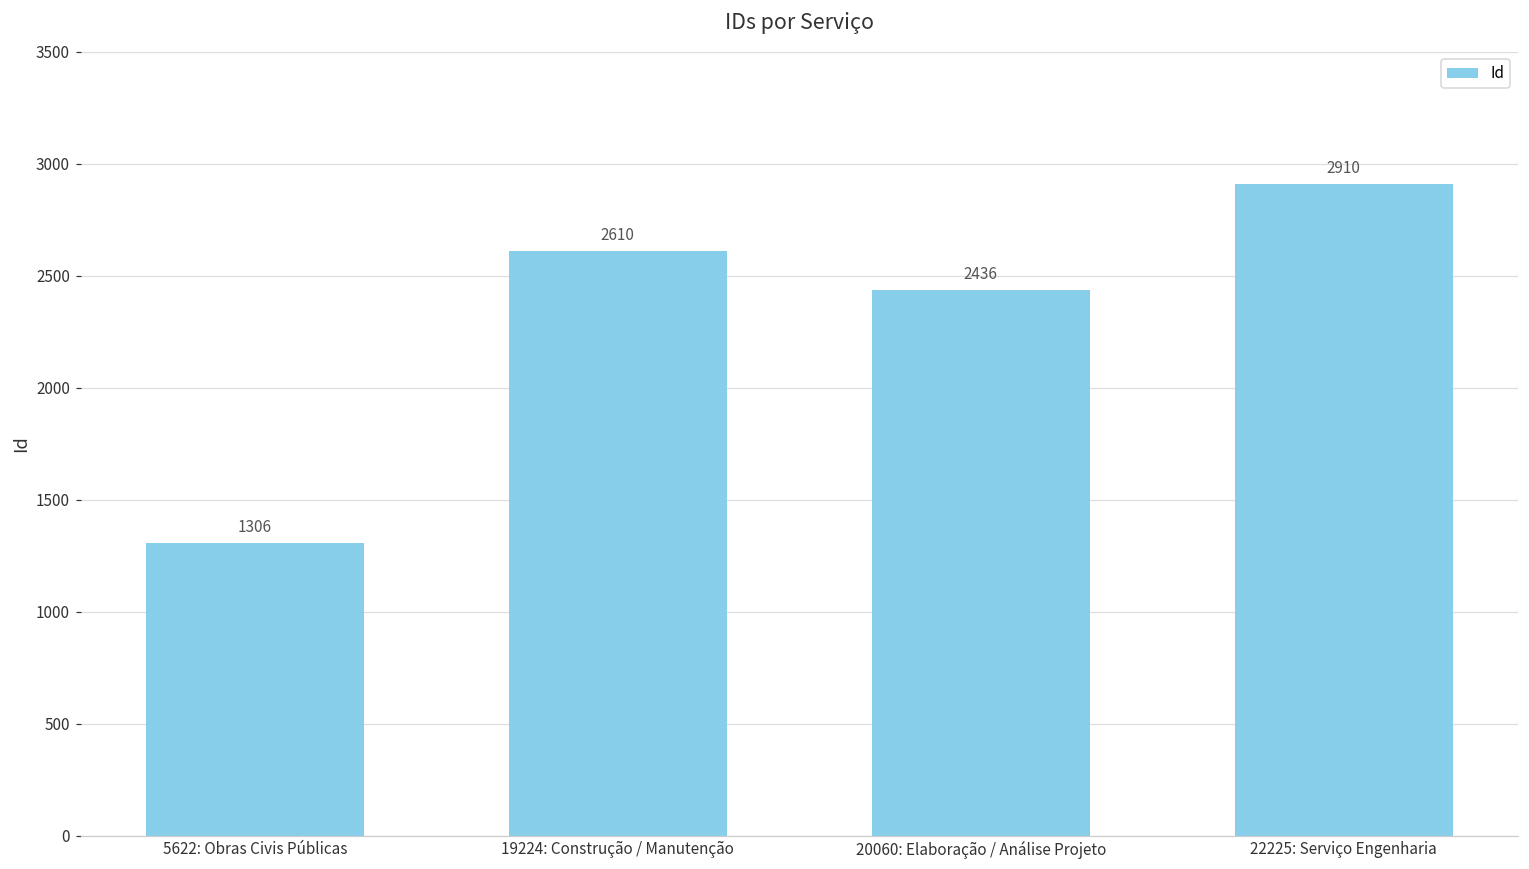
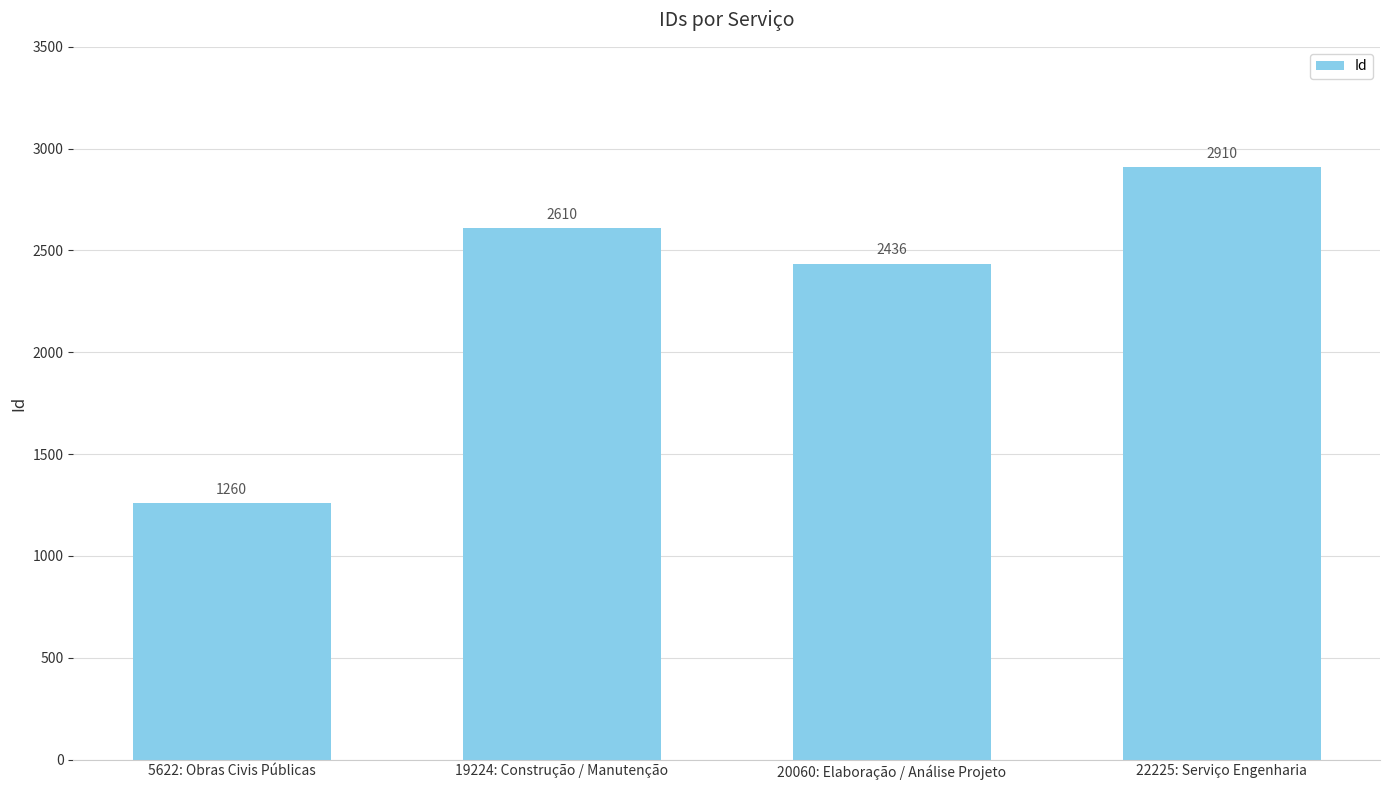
5622: Obras Civis Públicas: 1306 -> 1260
